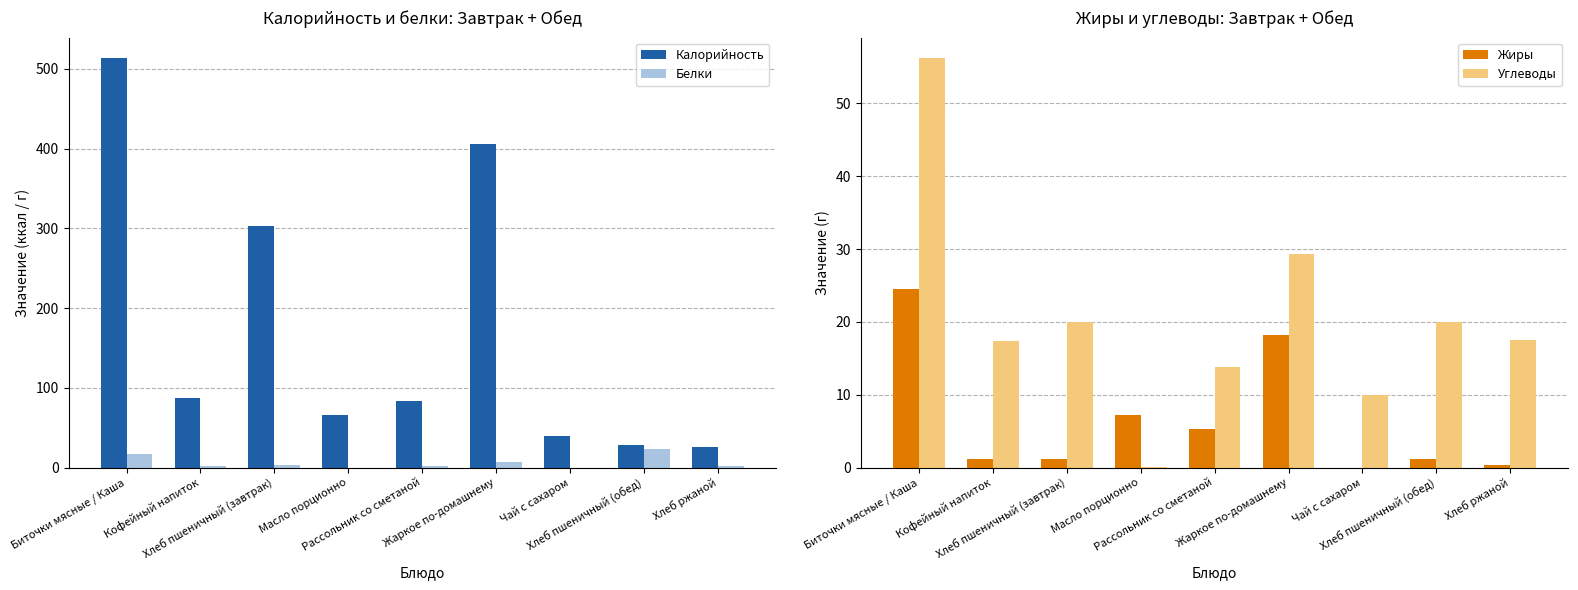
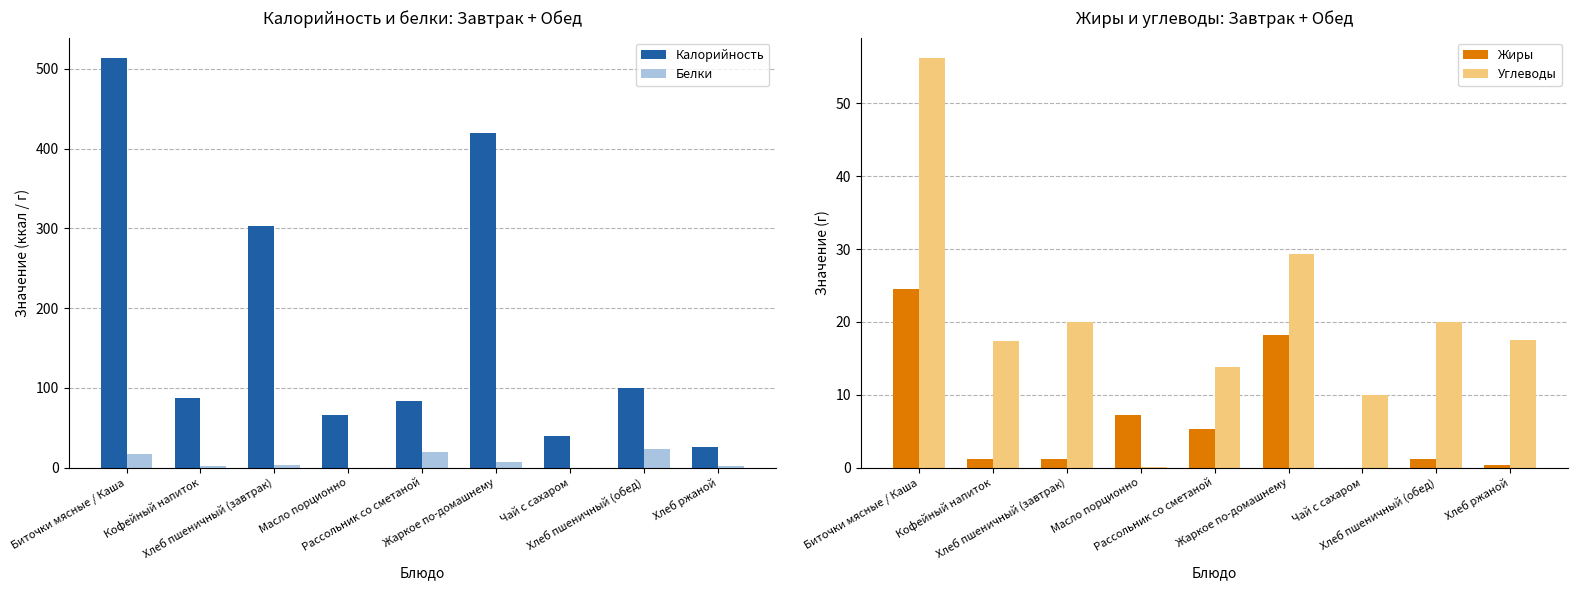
Калорийность и белки: Завтрак + Обед, Белки, Рассольник со сметаной: 0 -> 20
Калорийность и белки: Завтрак + Обед, Калорийность, Жаркое по-домашнему: 410 -> 420
Калорийность и белки: Завтрак + Обед, Калорийность, Хлеб пшеничный (обед): 30 -> 100
